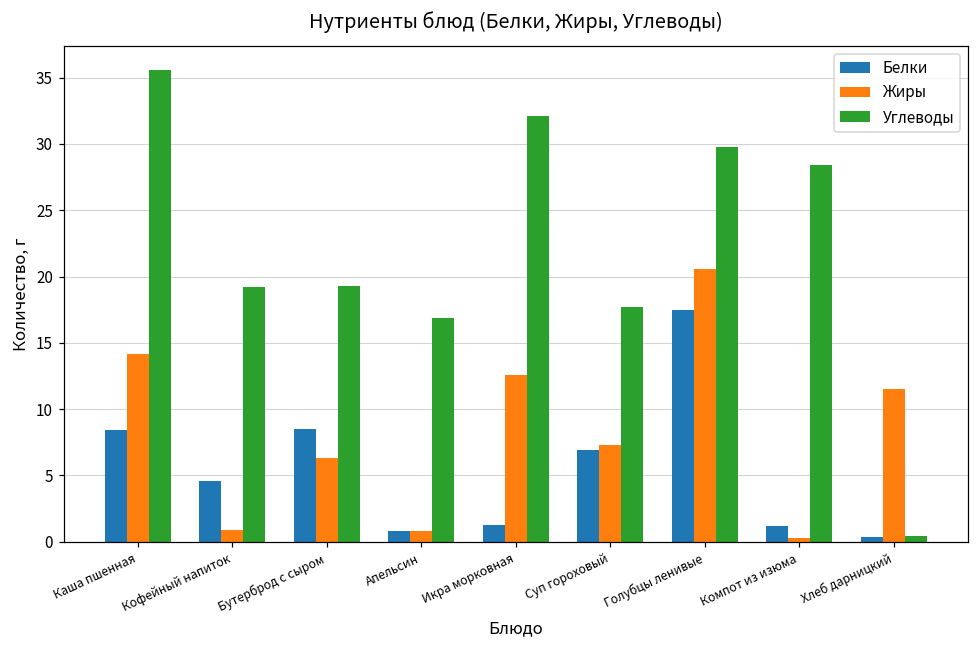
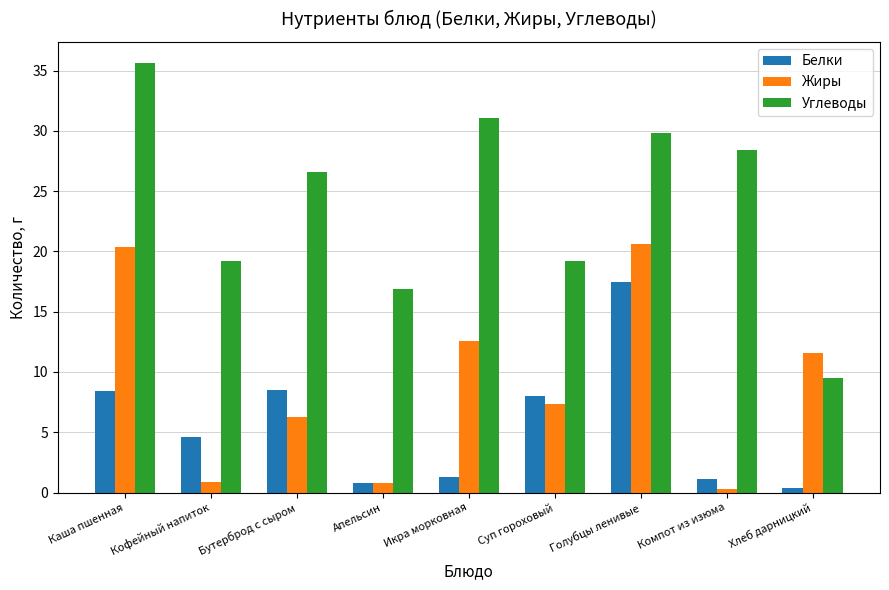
Жиры, Каша пшенная: 14.2 -> 20.4
Углеводы, Бутерброд с сыром: 19.3 -> 26.6
Углеводы, Икра морковная: 32.1 -> 31.1
Белки, Суп гороховый: 6.9 -> 8.0
Углеводы, Суп гороховый: 17.7 -> 19.2
Углеводы, Хлеб дарницкий: 0.4 -> 9.5
